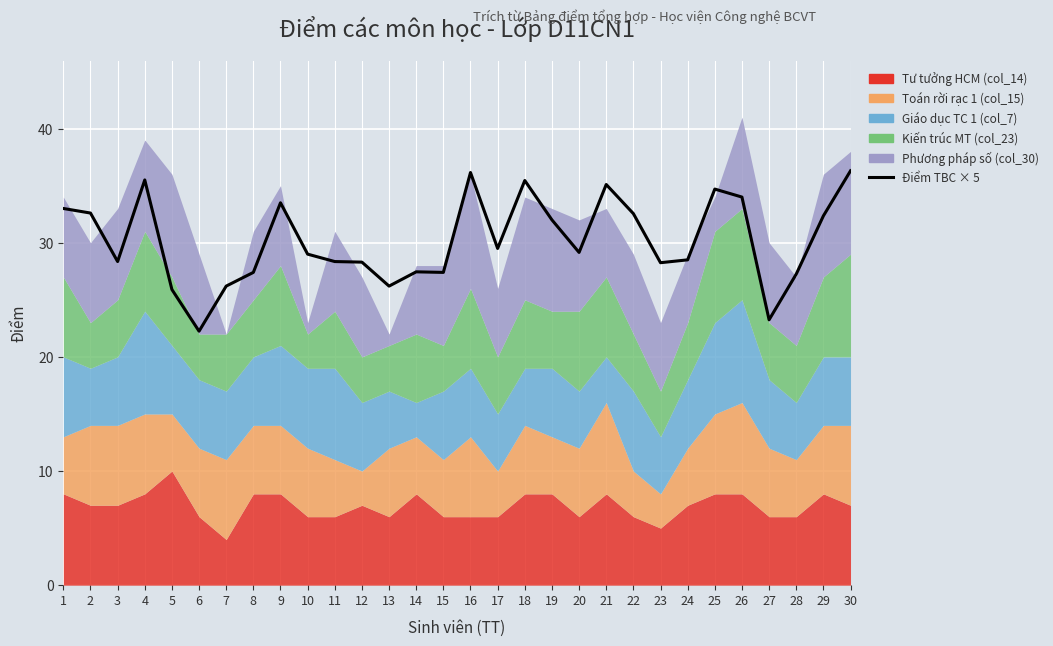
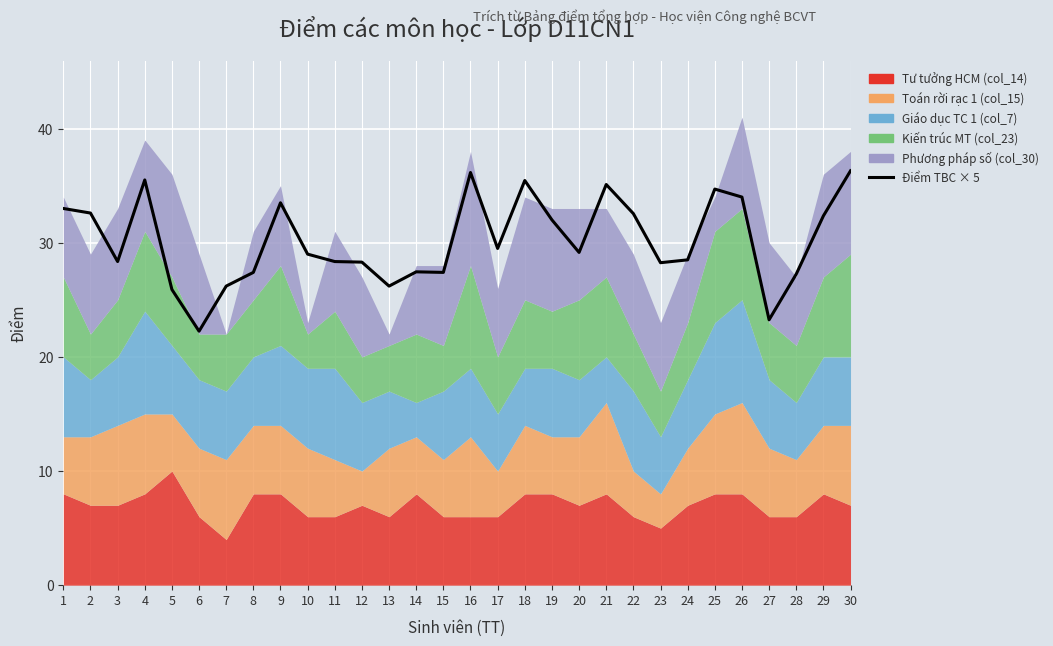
Toán rời rạc 1 (col_15), 2: 7 -> 6
Kiến trúc MT (col_23), 16: 7 -> 9
Tư tưởng HCM (col_14), 20: 6 -> 7
